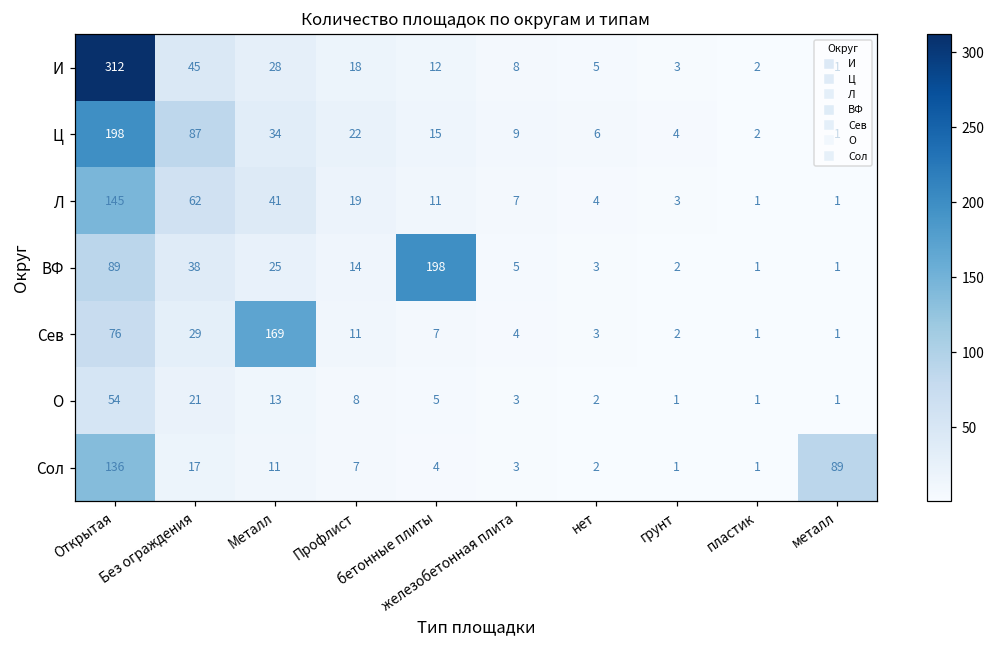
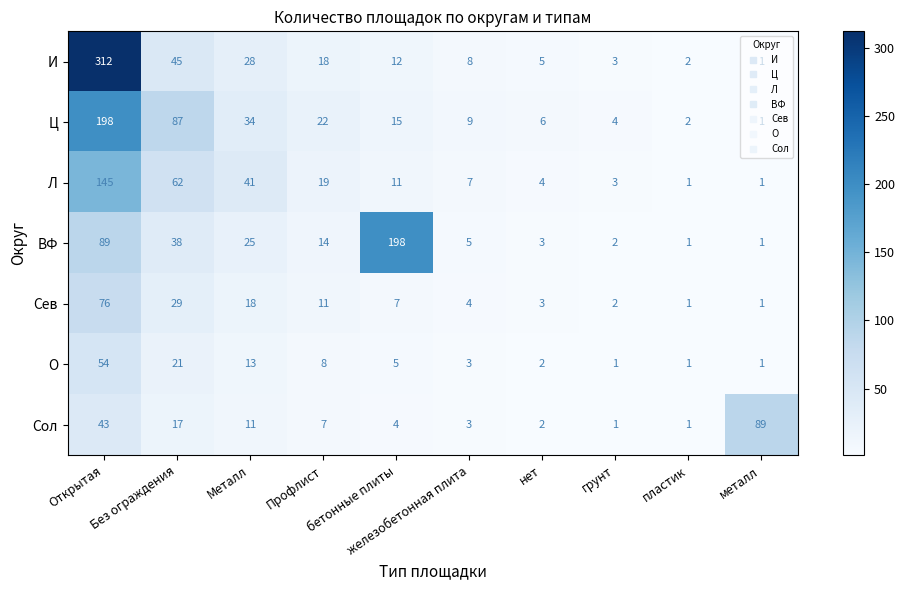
Сев, Металл: 169 -> 18
Сол, Открытая: 136 -> 43
